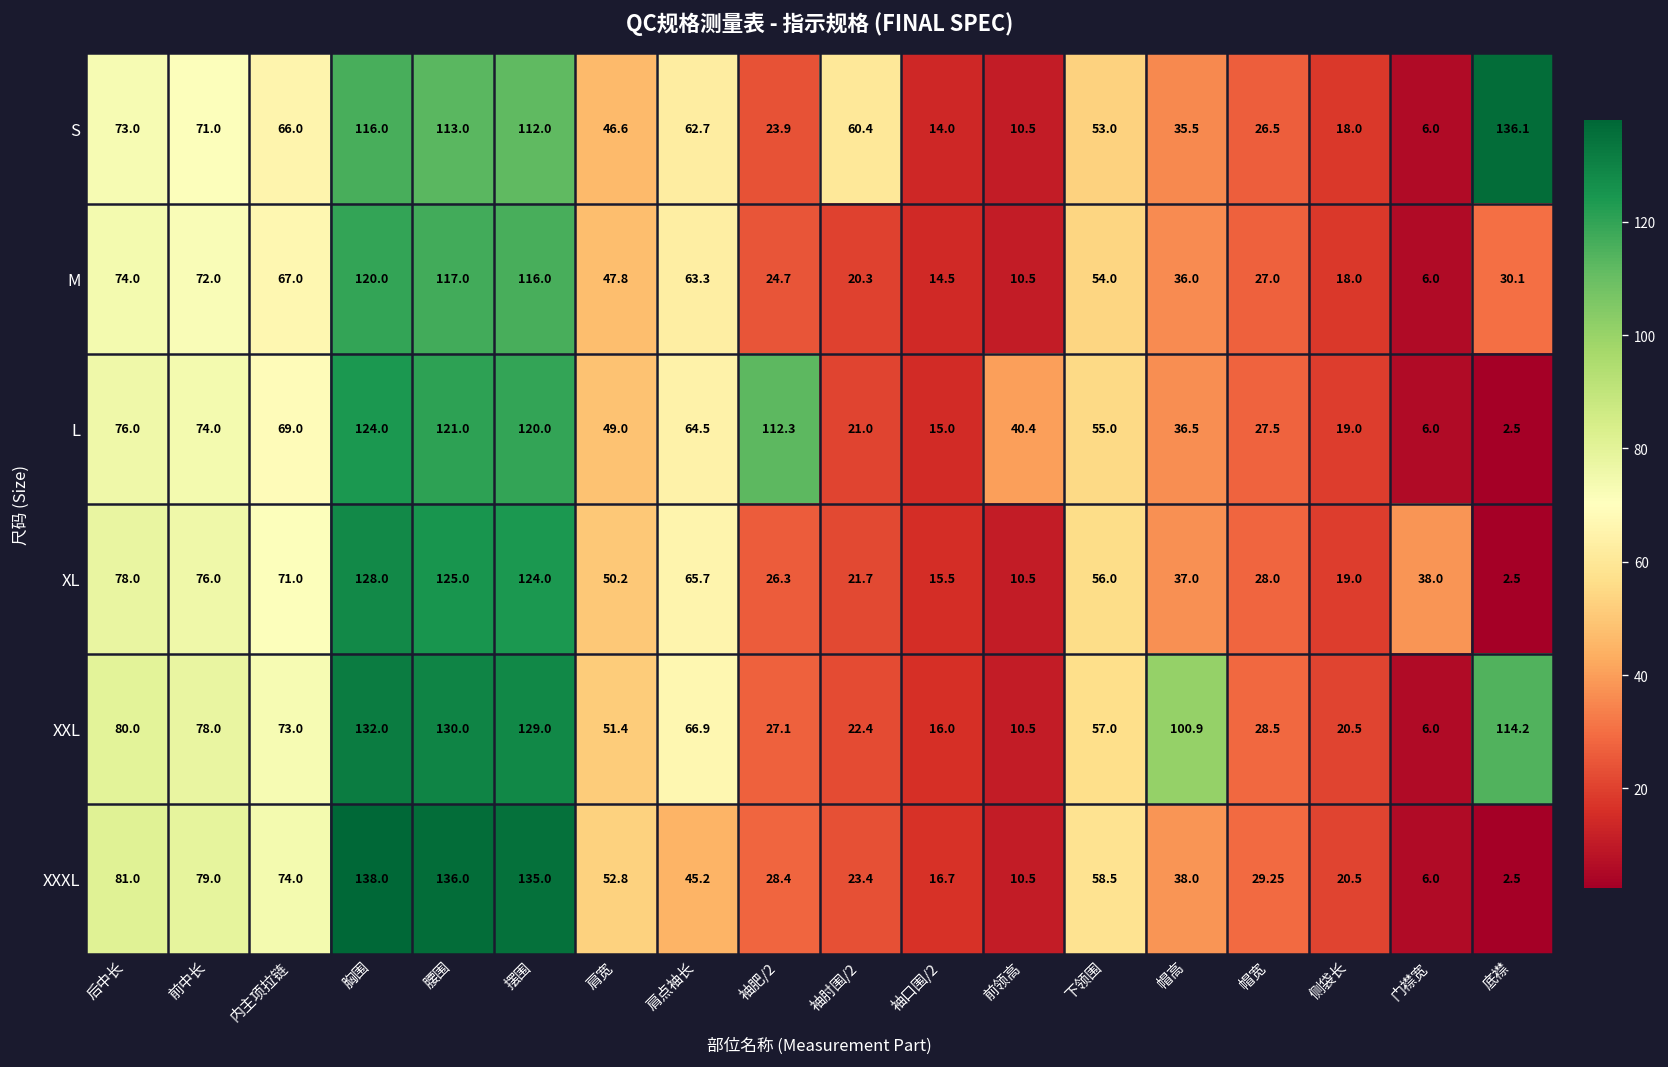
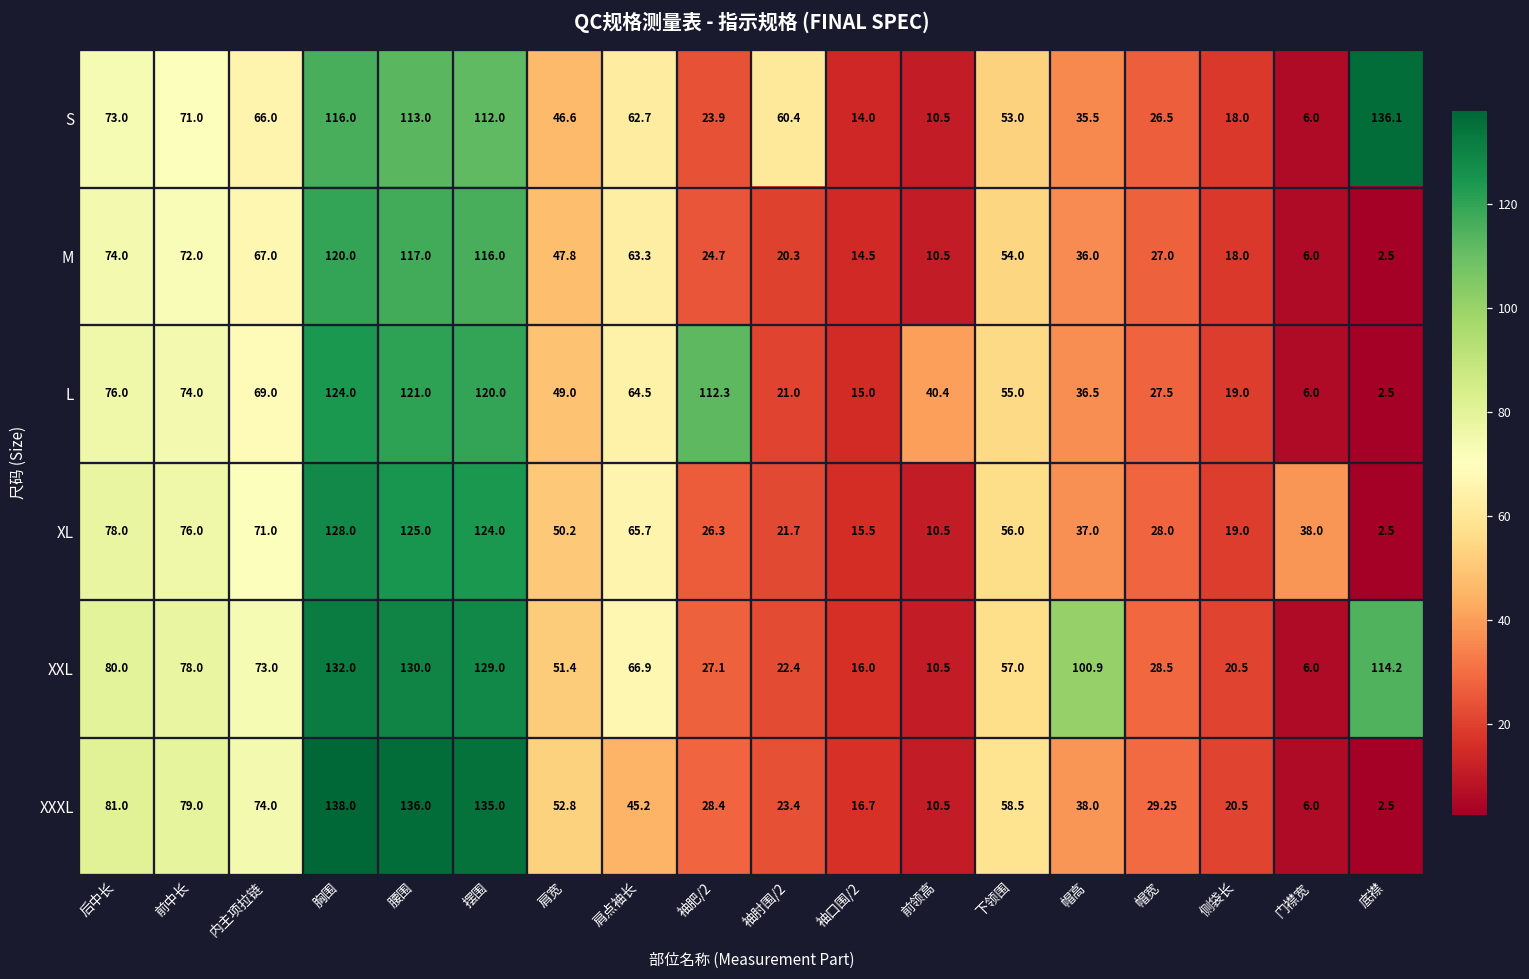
M, 底襟: 30.1 -> 2.5
